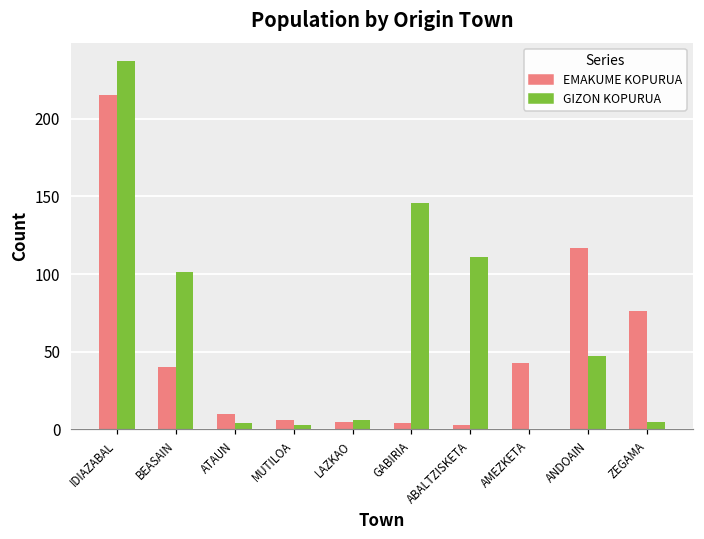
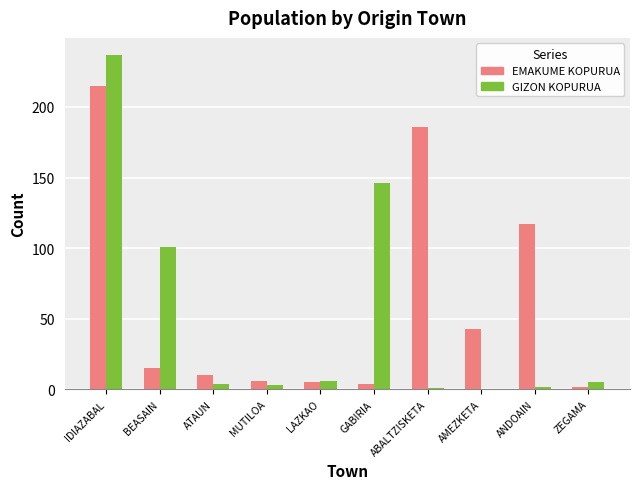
EMAKUME KOPURUA, BEASAIN: 40 -> 15
EMAKUME KOPURUA, ABALTZISKETA: 3 -> 186
GIZON KOPURUA, ABALTZISKETA: 111 -> 1
GIZON KOPURUA, ANDOAIN: 47 -> 2
EMAKUME KOPURUA, ZEGAMA: 76 -> 2
